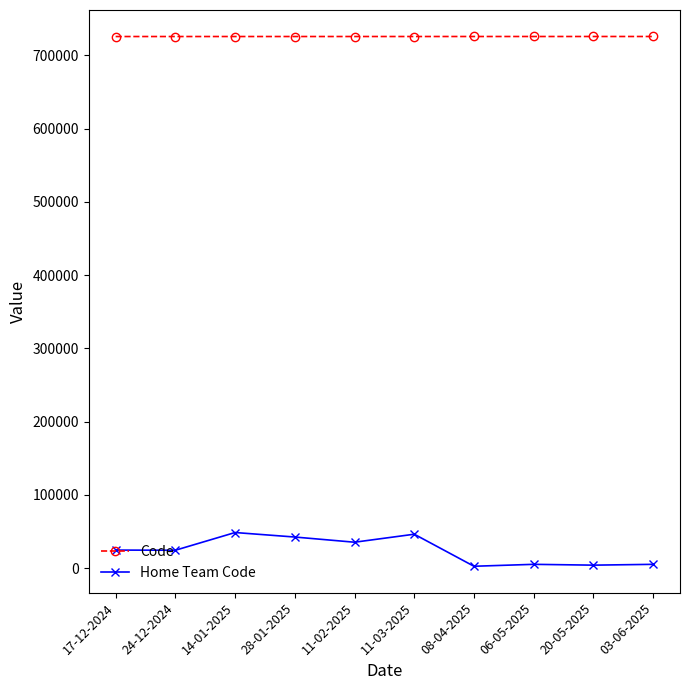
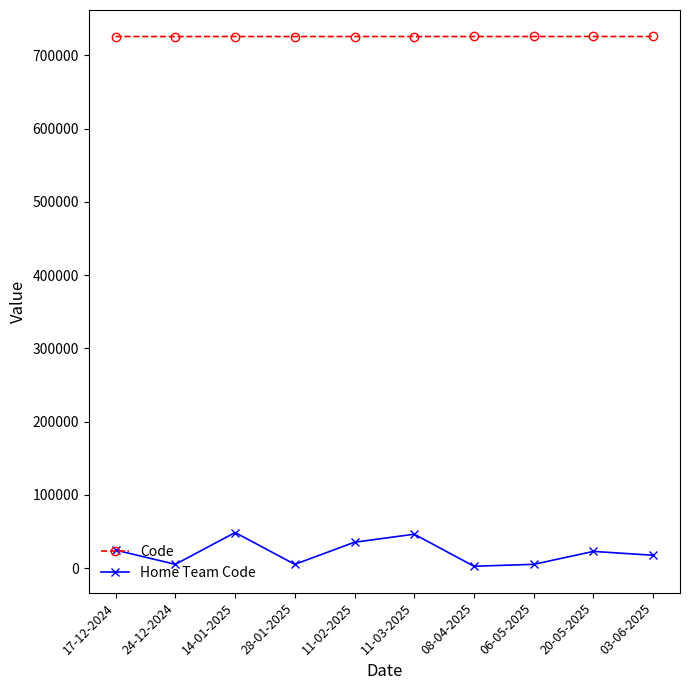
Home Team Code, 24-12-2024: 20000 -> 10000
Home Team Code, 28-01-2025: 40000 -> 10000
Home Team Code, 20-05-2025: 0 -> 20000
Home Team Code, 03-06-2025: 10000 -> 20000
